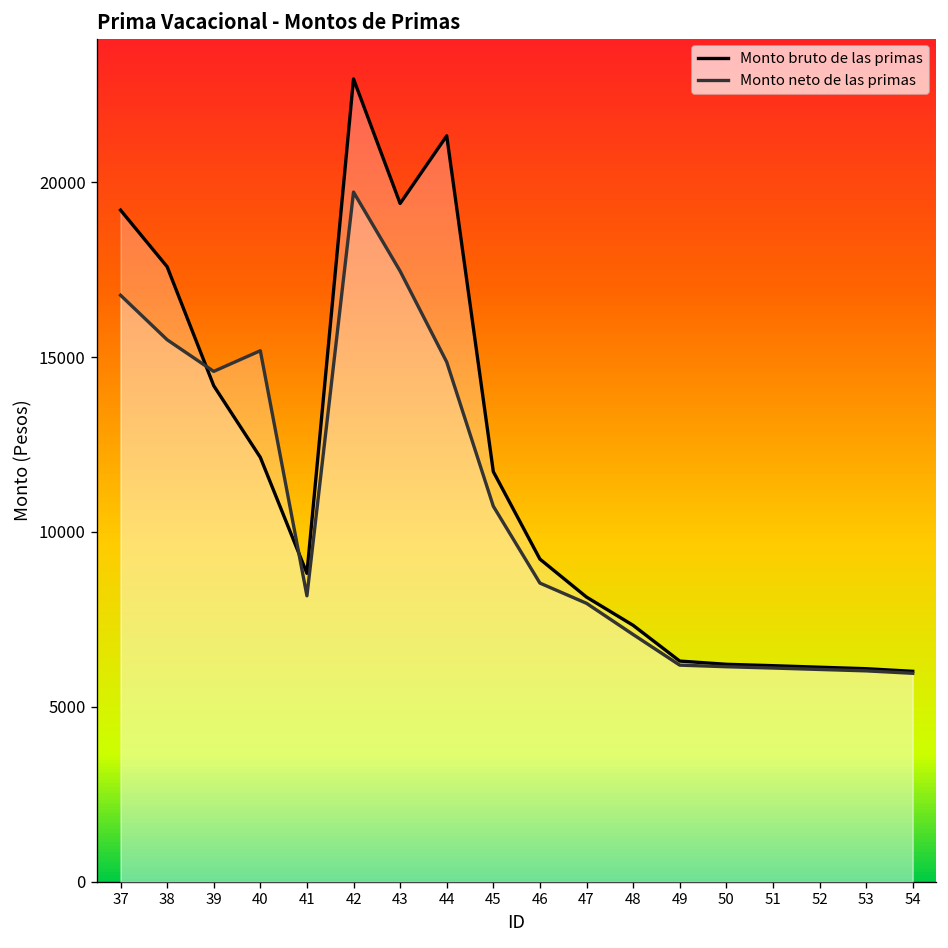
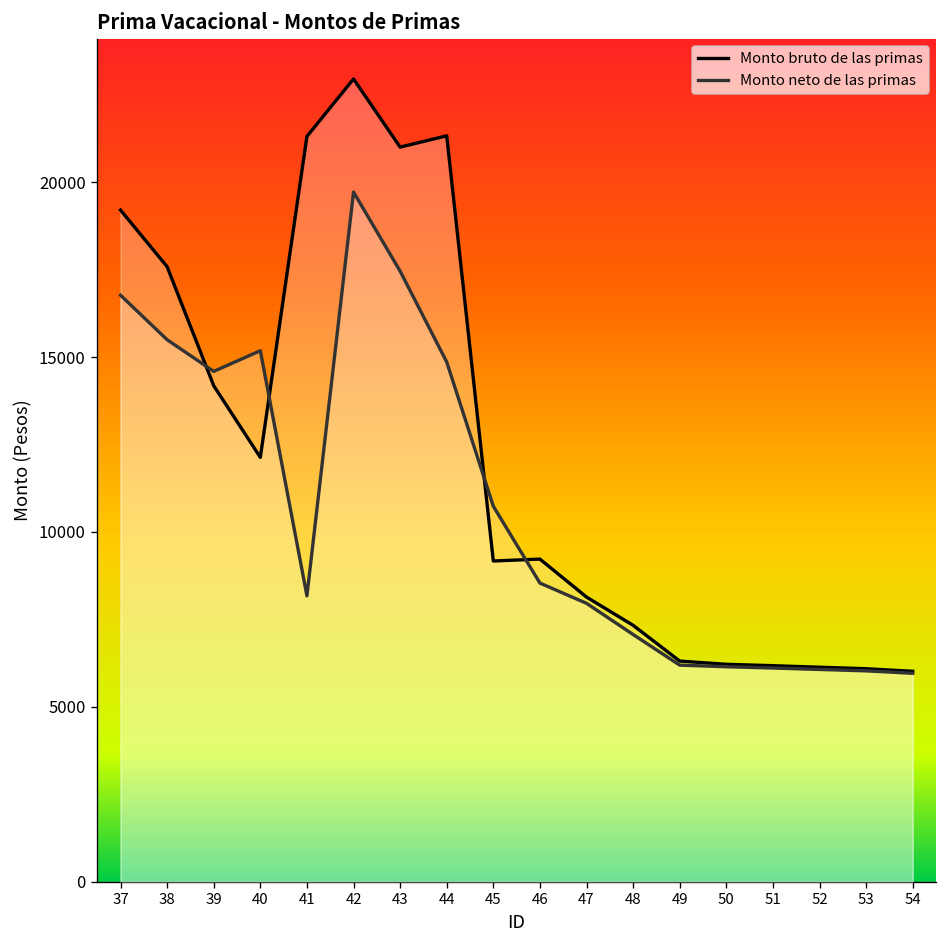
Monto bruto de las primas, 41: 8800 -> 21300
Monto bruto de las primas, 43: 19400 -> 21000
Monto bruto de las primas, 45: 11700 -> 9200
